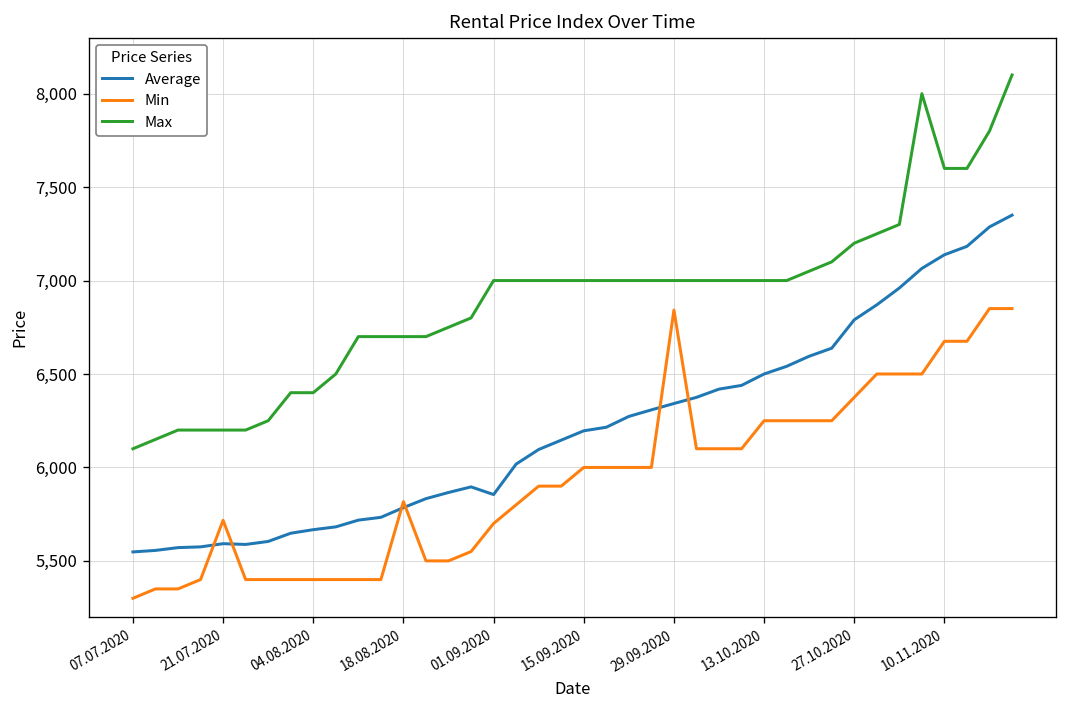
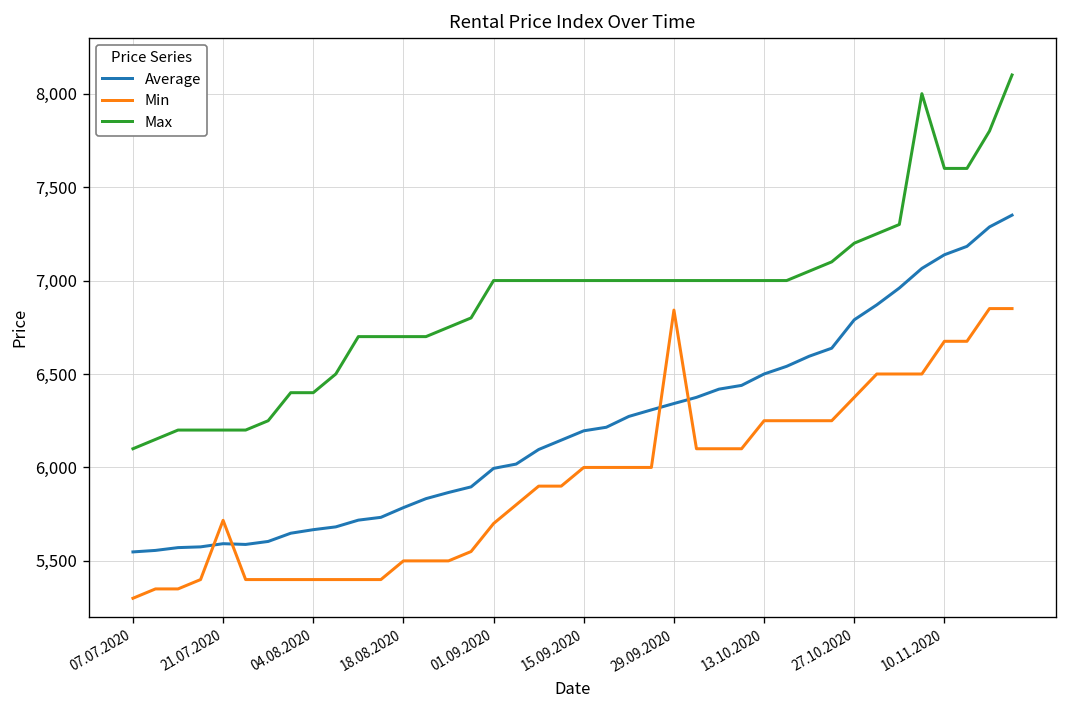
Min, 18.08.2020: 5,820 -> 5,500
Average, 01.09.2020: 5,860 -> 6,000
